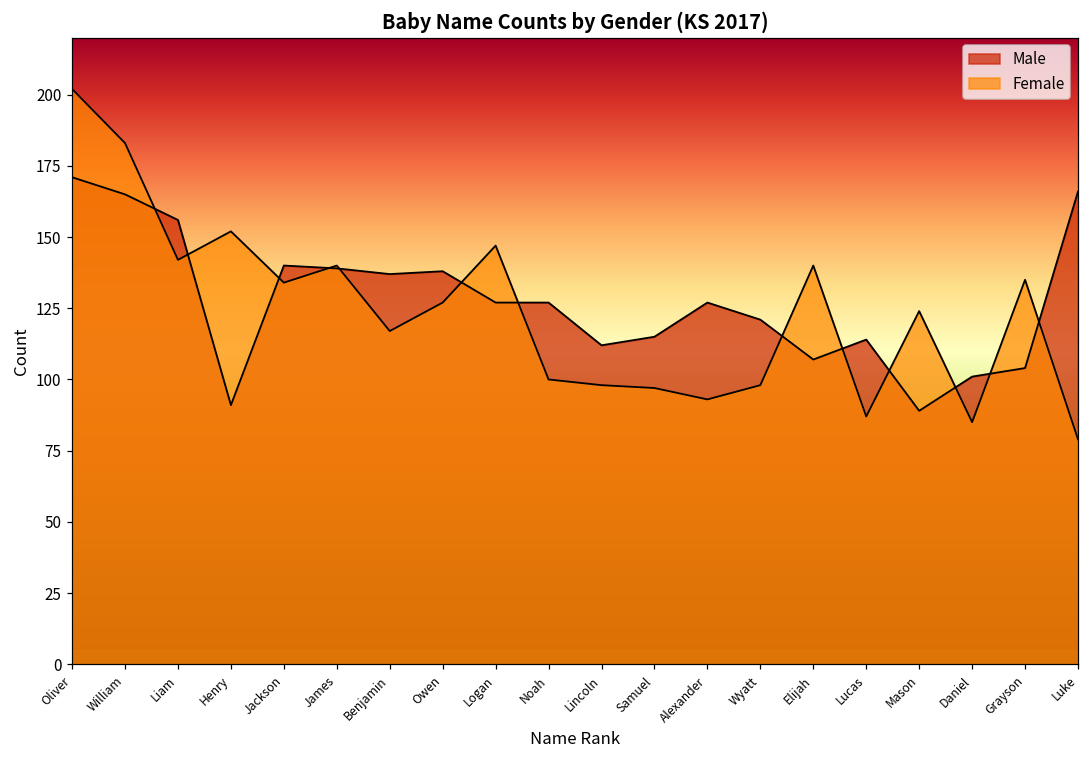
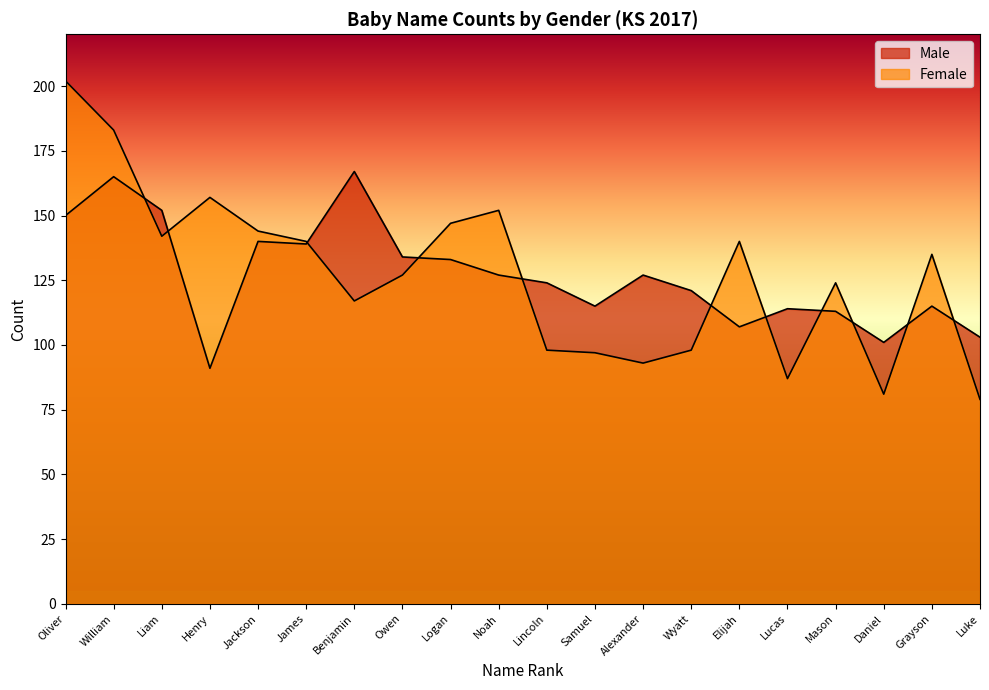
Male, Oliver: 171 -> 150
Male, Liam: 156 -> 152
Female, Henry: 152 -> 157
Female, Jackson: 134 -> 144
Male, Benjamin: 137 -> 167
Male, Owen: 138 -> 134
Male, Logan: 127 -> 133
Female, Noah: 100 -> 152
Male, Lincoln: 112 -> 124
Male, Mason: 89 -> 113
Female, Daniel: 85 -> 81
Male, Grayson: 104 -> 115
Male, Luke: 166 -> 103
